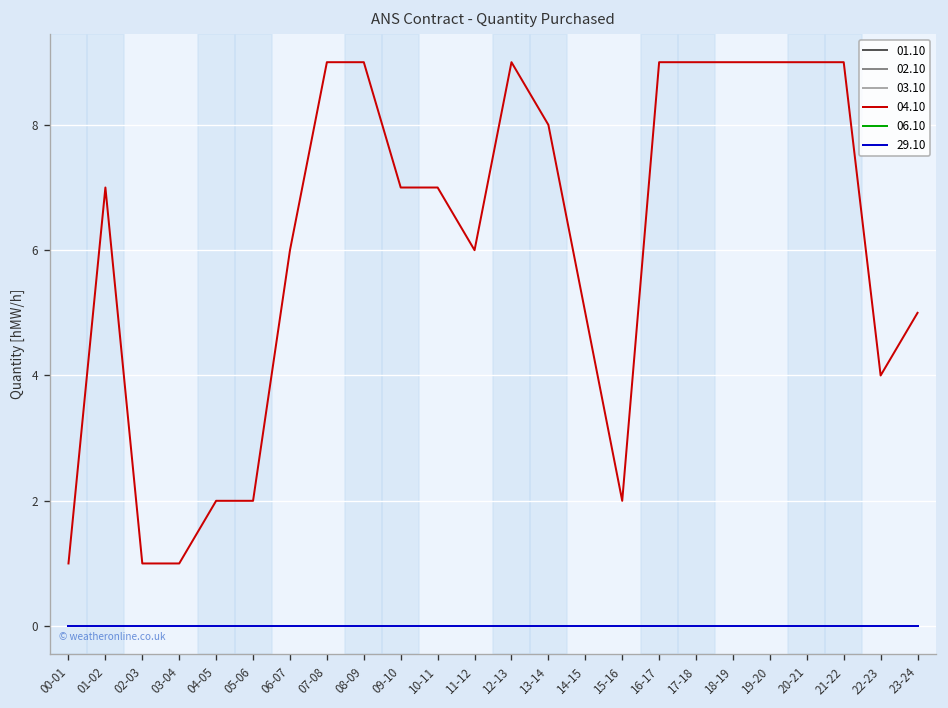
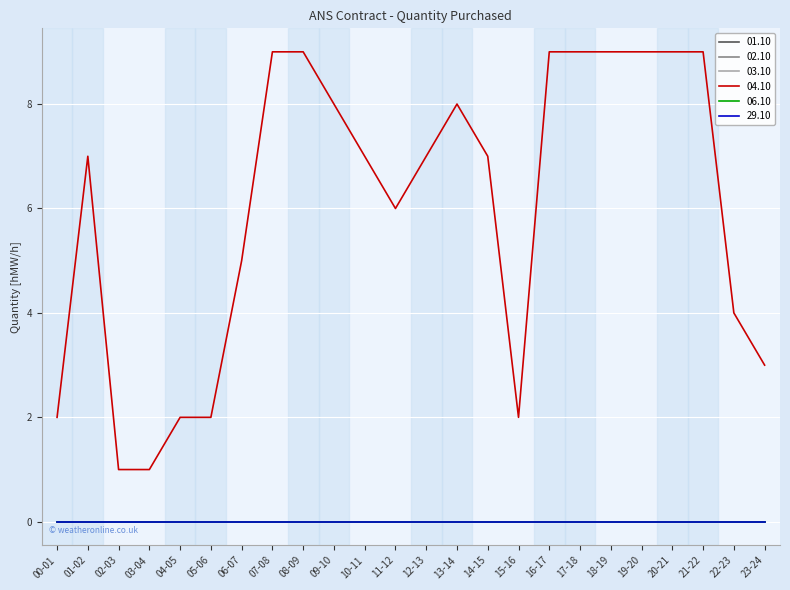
04.10, 00-01: 1 -> 2
04.10, 06-07: 6 -> 5
04.10, 09-10: 7 -> 8
04.10, 12-13: 9 -> 7
04.10, 14-15: 5 -> 7
04.10, 23-24: 5 -> 3
